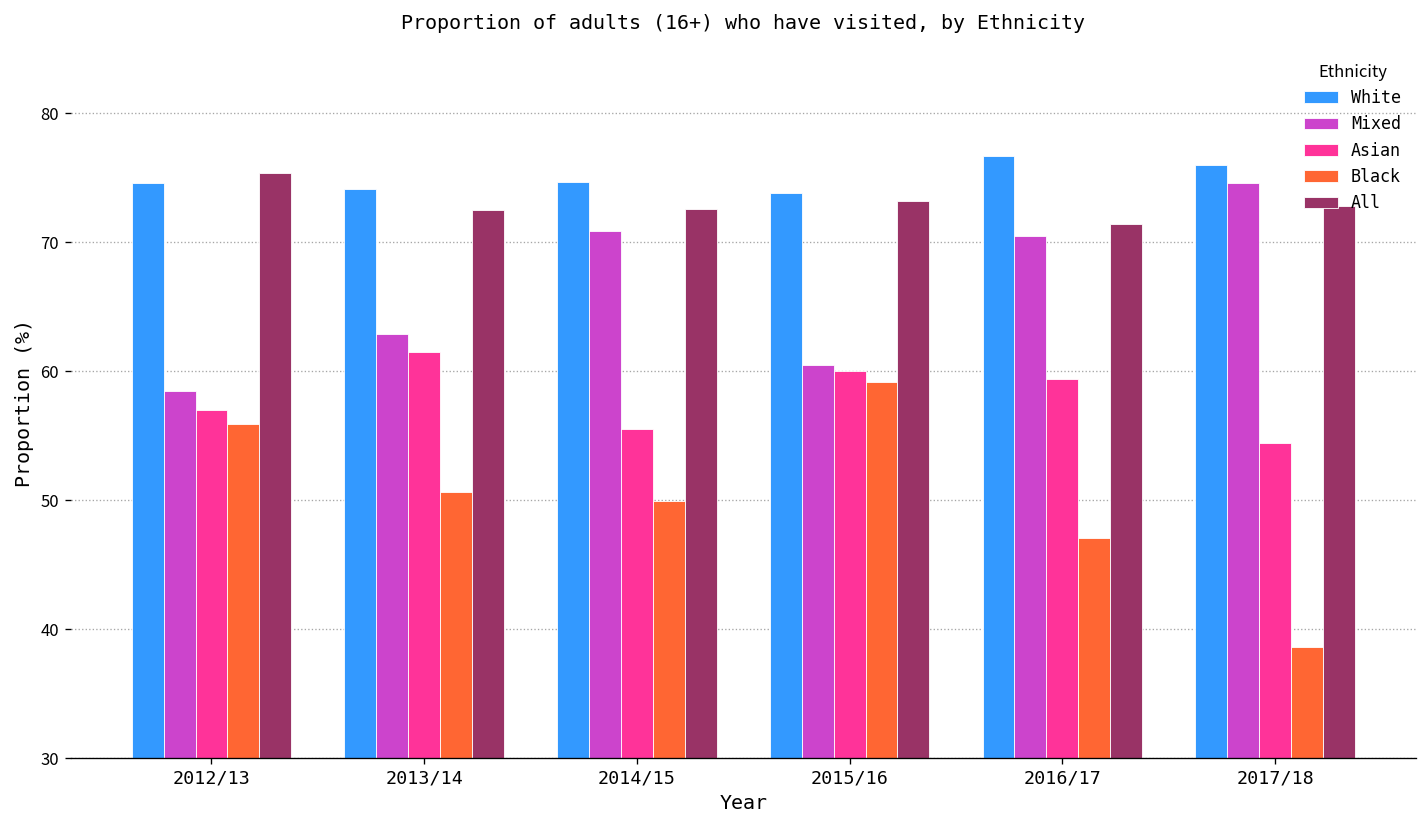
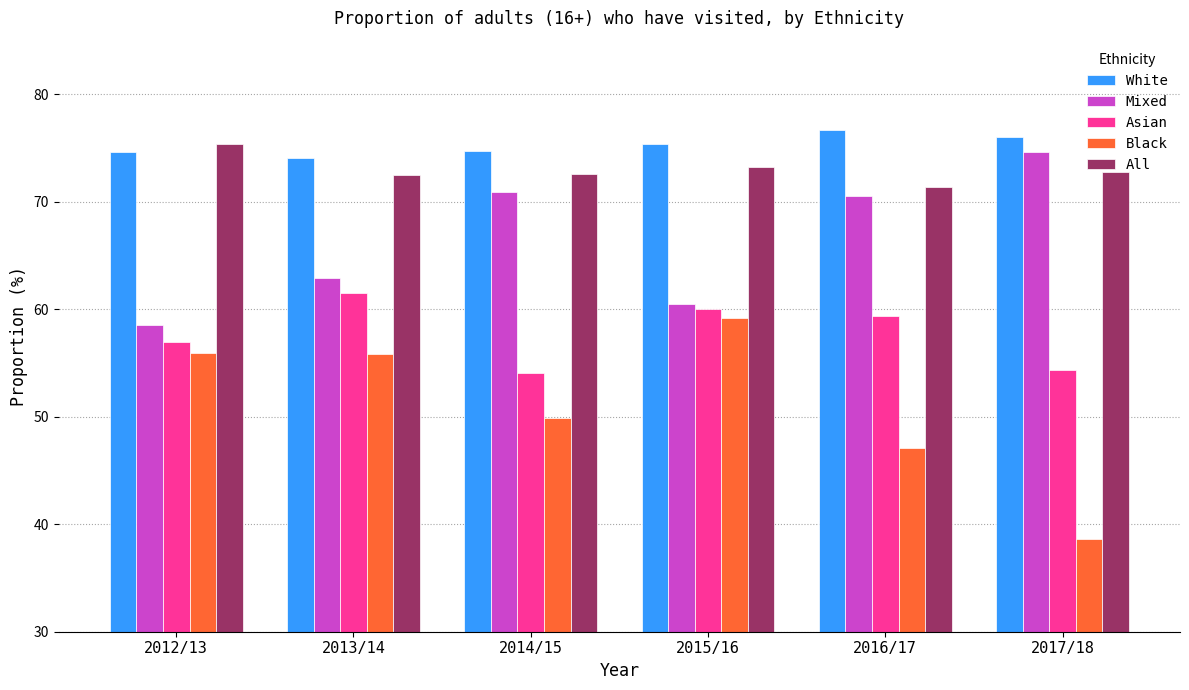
Black, 2013/14: 50.6 -> 55.8
Asian, 2014/15: 55.5 -> 54.1
White, 2015/16: 73.8 -> 75.4
